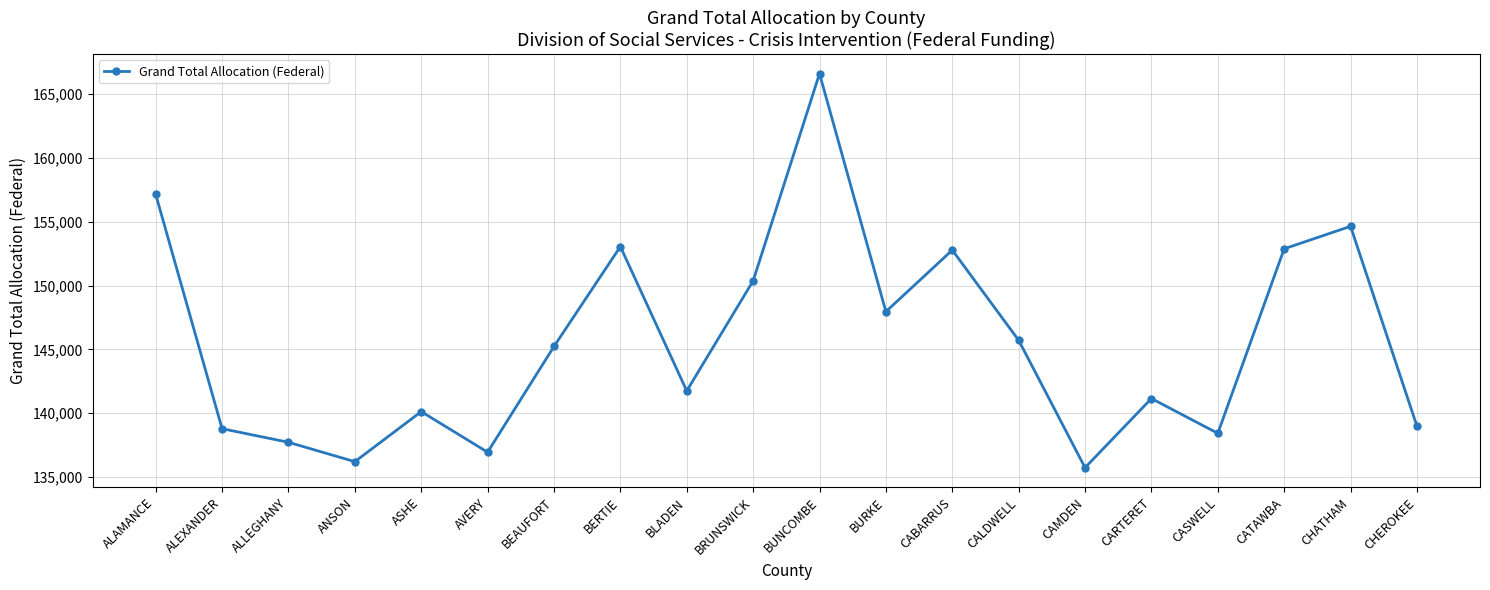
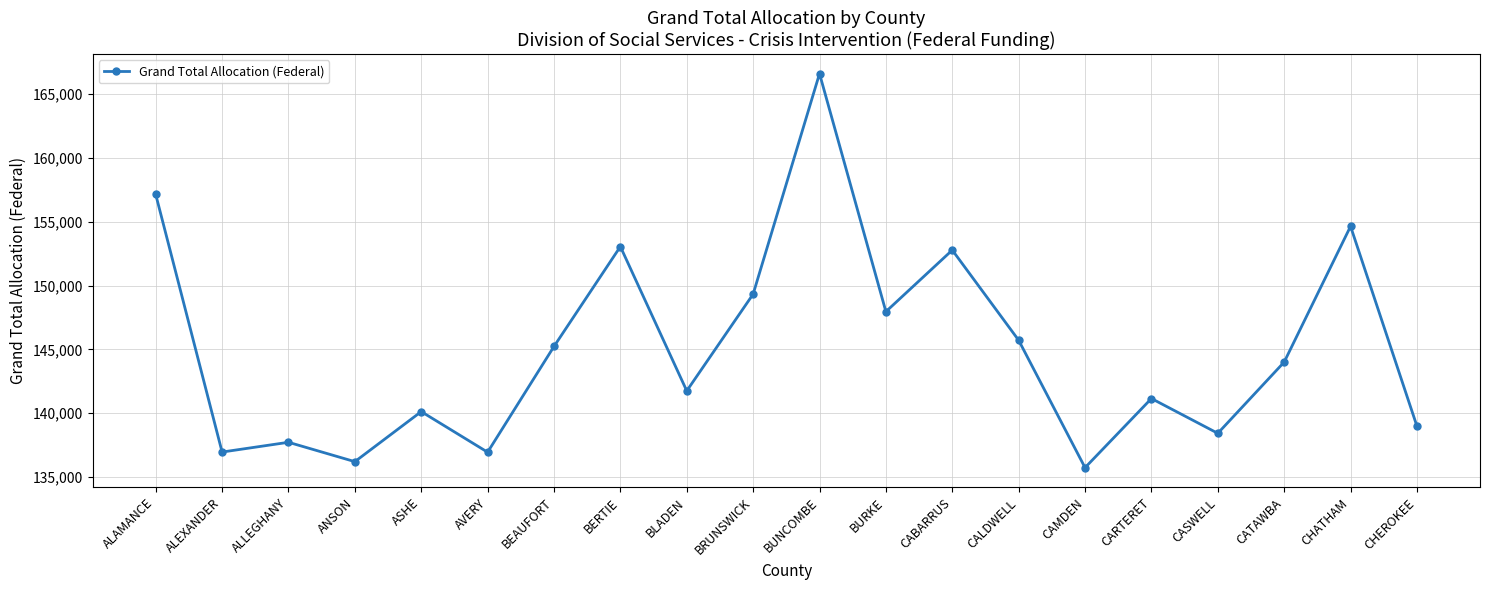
ALEXANDER: 138,800 -> 137,000
BRUNSWICK: 150,400 -> 149,300
CATAWBA: 152,900 -> 144,000
